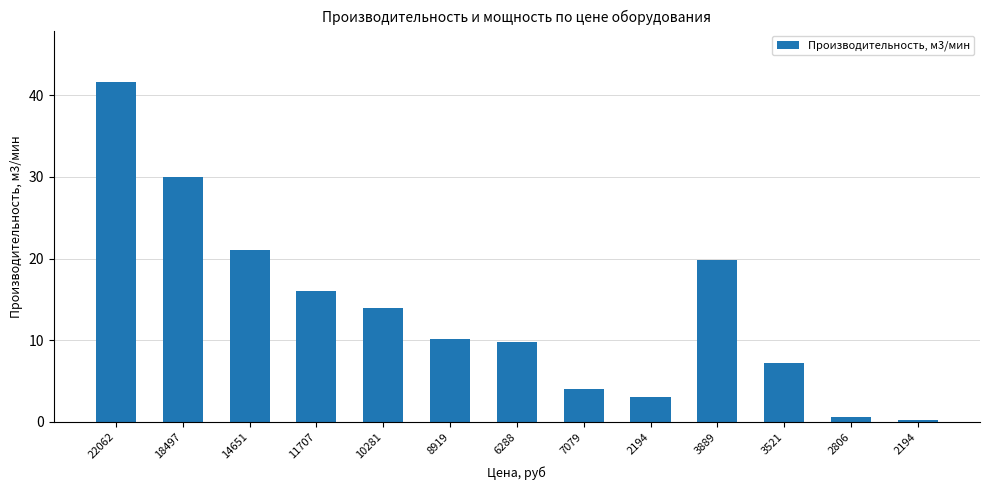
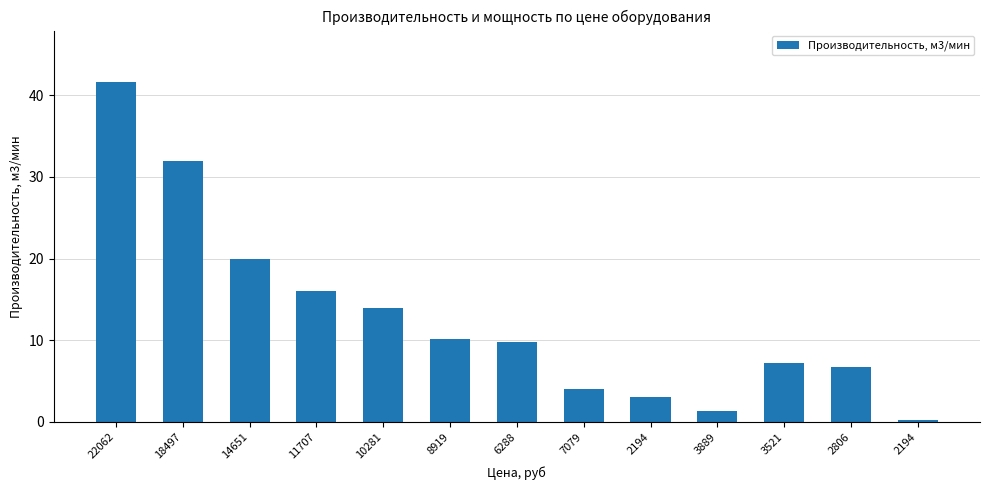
18497: 30 -> 32
14651: 21 -> 20
3889: 20 -> 1
2806: 1 -> 7
